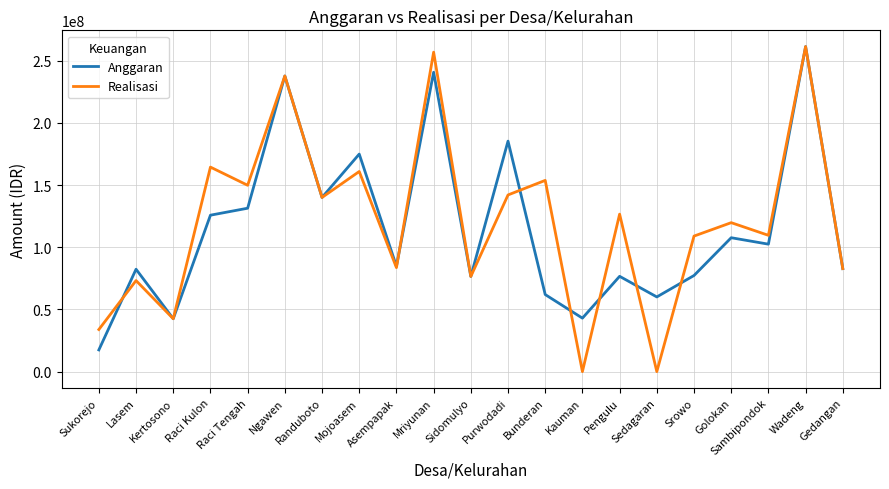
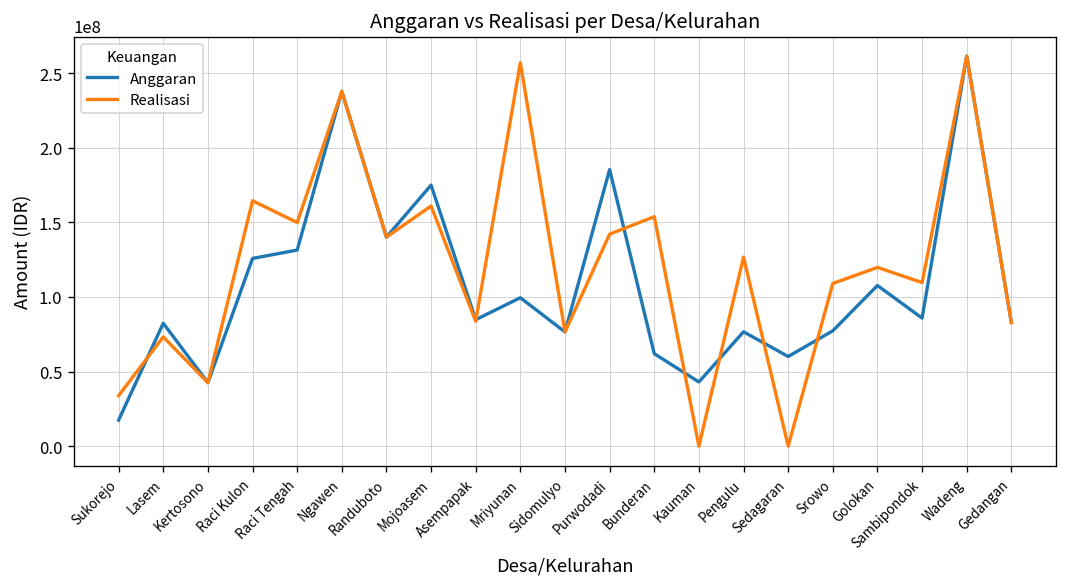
Anggaran, Mriyunan: 241000000 -> 99000000
Anggaran, Sambipondok: 102000000 -> 86000000
